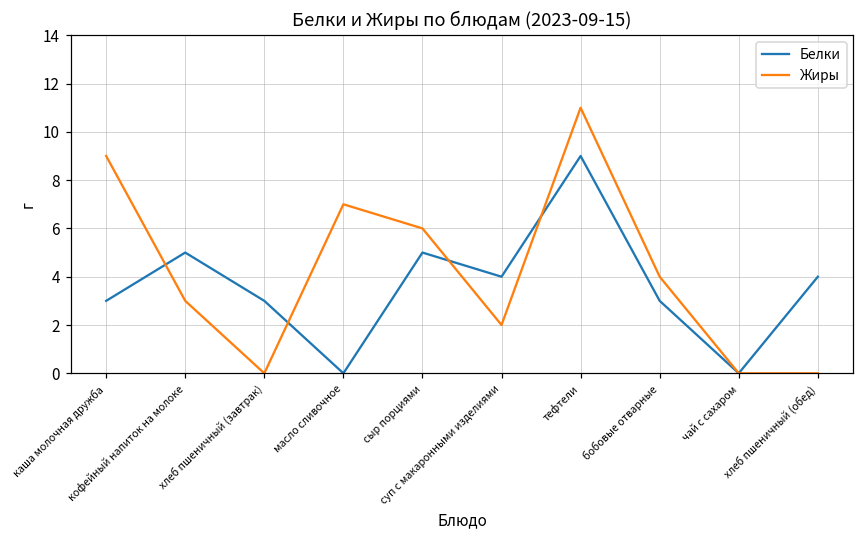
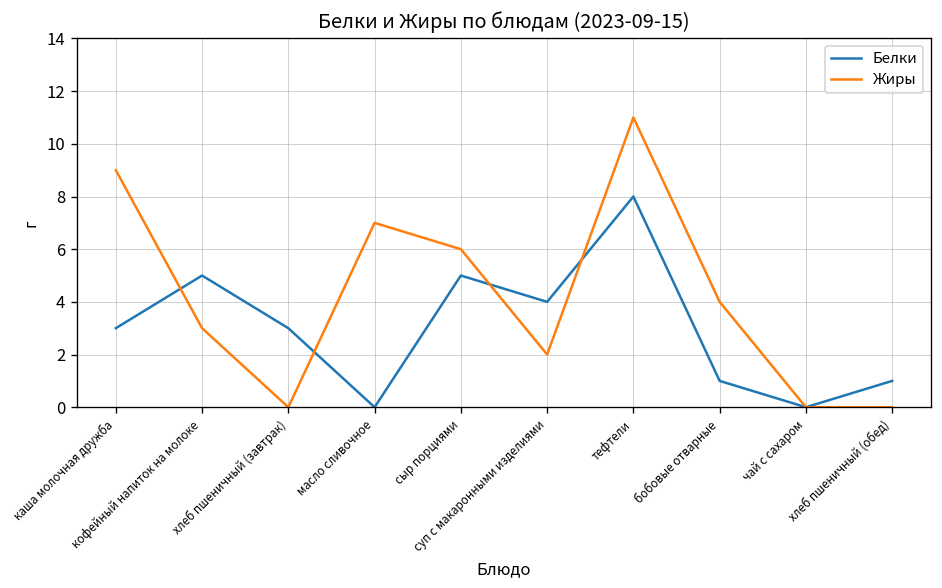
Белки, тефтели: 9 -> 8
Белки, бобовые отварные: 3 -> 1
Белки, хлеб пшеничный (обед): 4 -> 1
